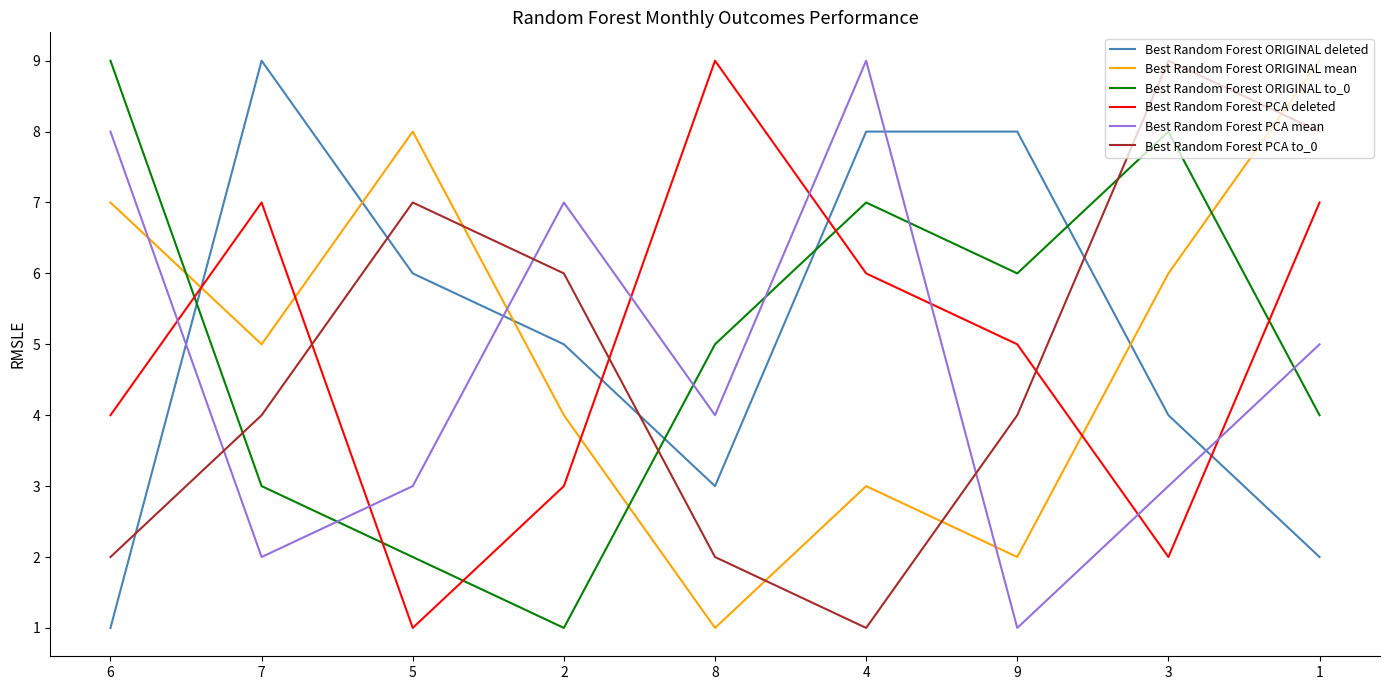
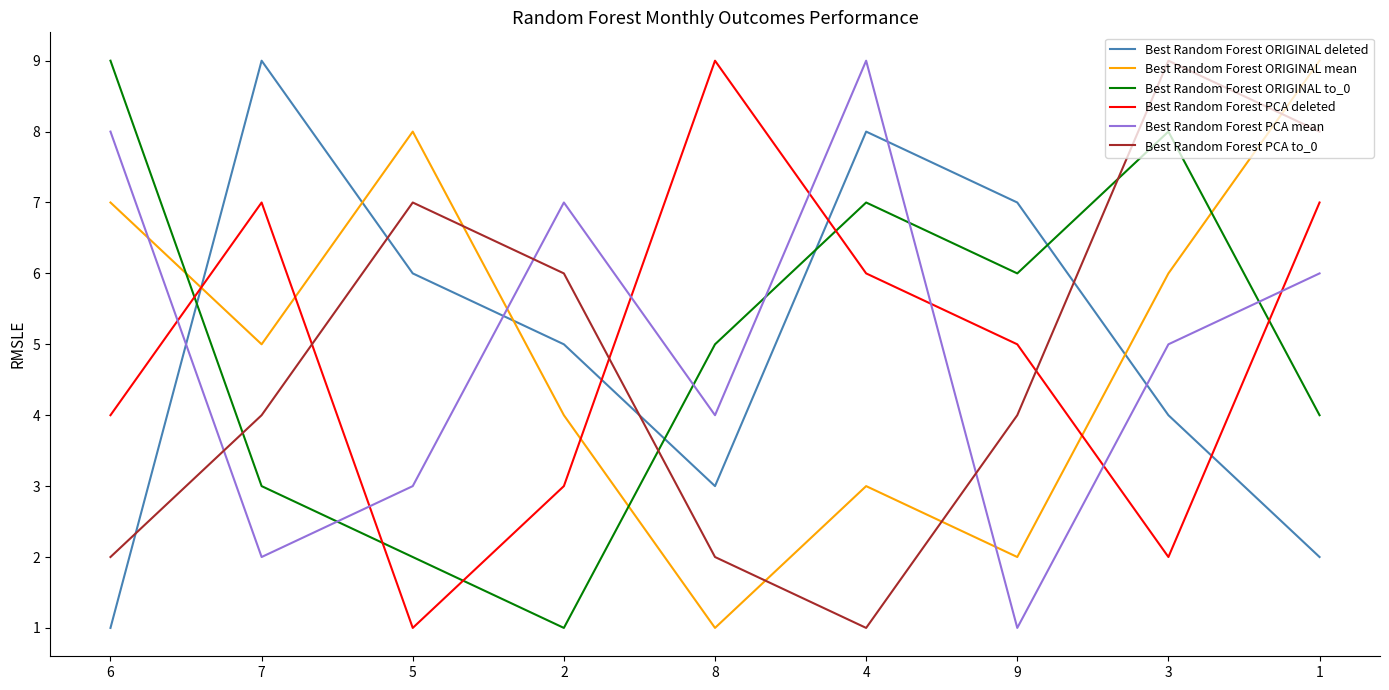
Best Random Forest ORIGINAL deleted, 9: 8 -> 7
Best Random Forest PCA mean, 3: 3 -> 5
Best Random Forest PCA mean, 1: 5 -> 6
